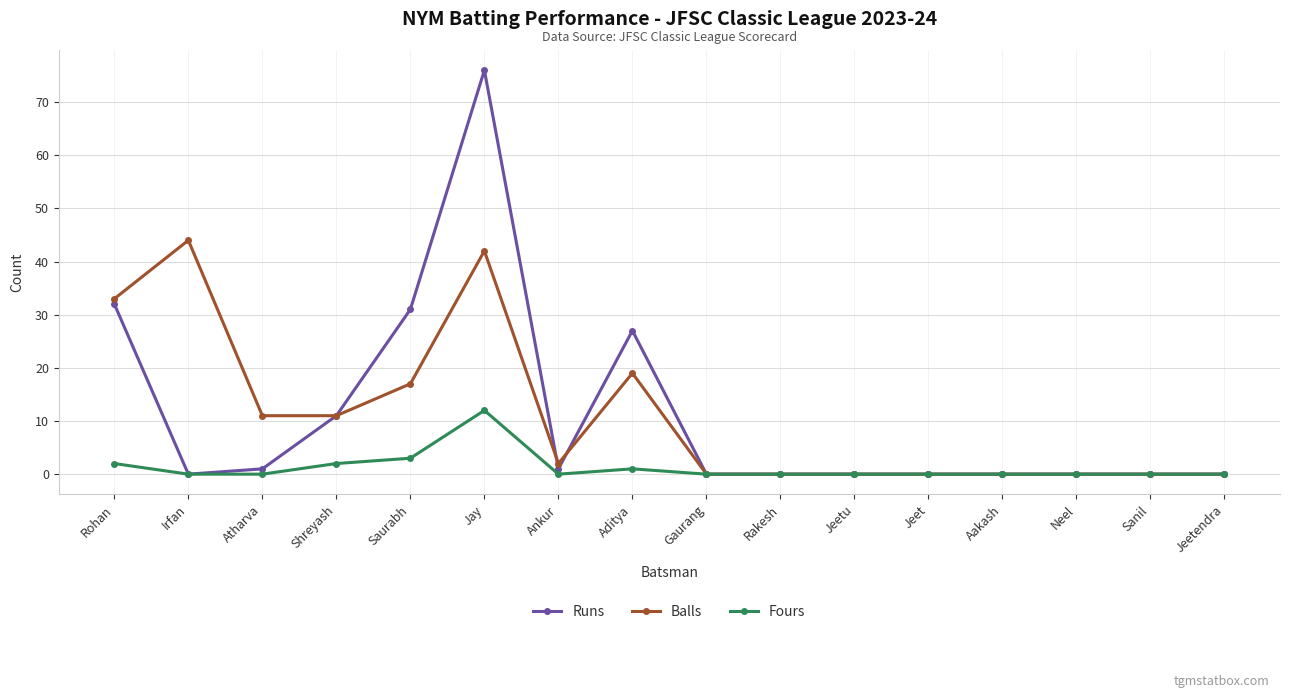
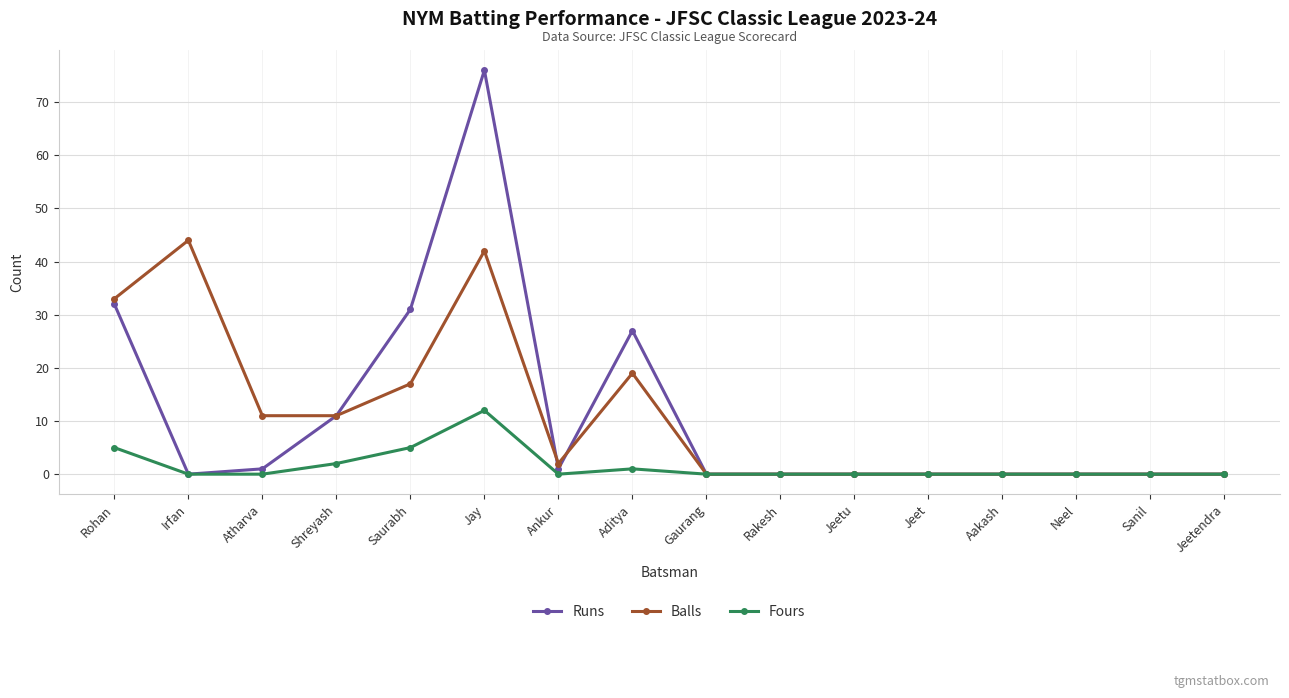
Fours, Rohan: 2 -> 5
Fours, Saurabh: 3 -> 5
